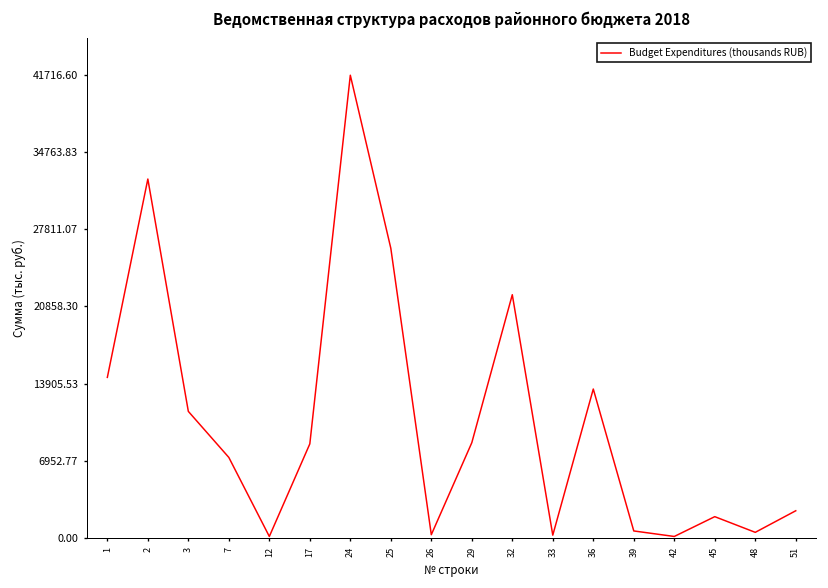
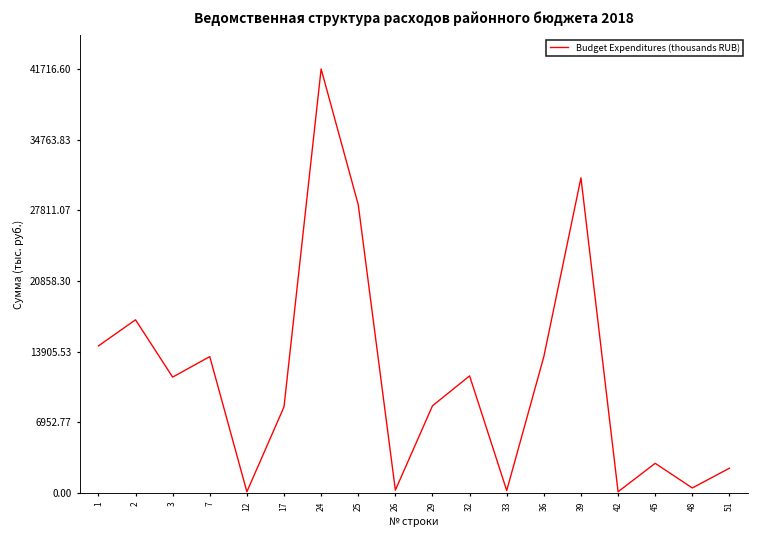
2: 32000 -> 17000
7: 7000 -> 13000
25: 26000 -> 28000
32: 22000 -> 12000
39: 1000 -> 31000
45: 2000 -> 3000
